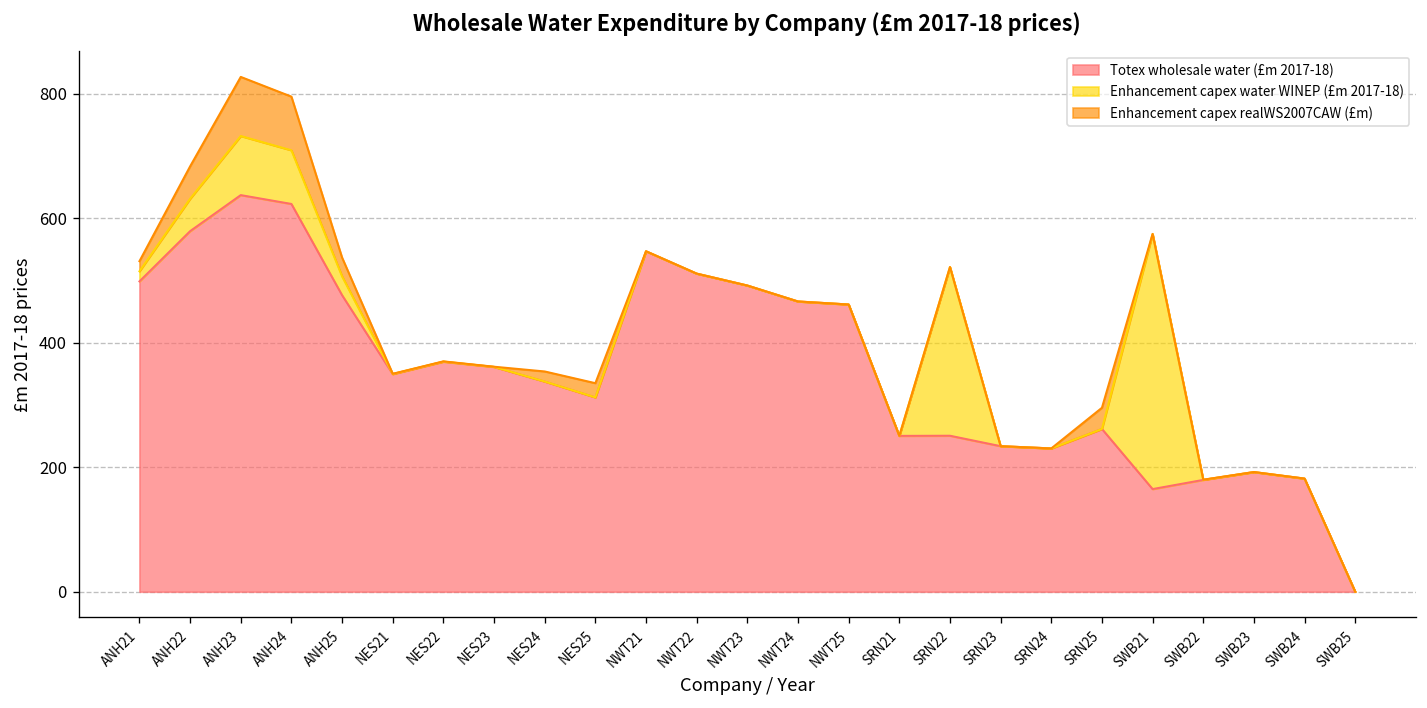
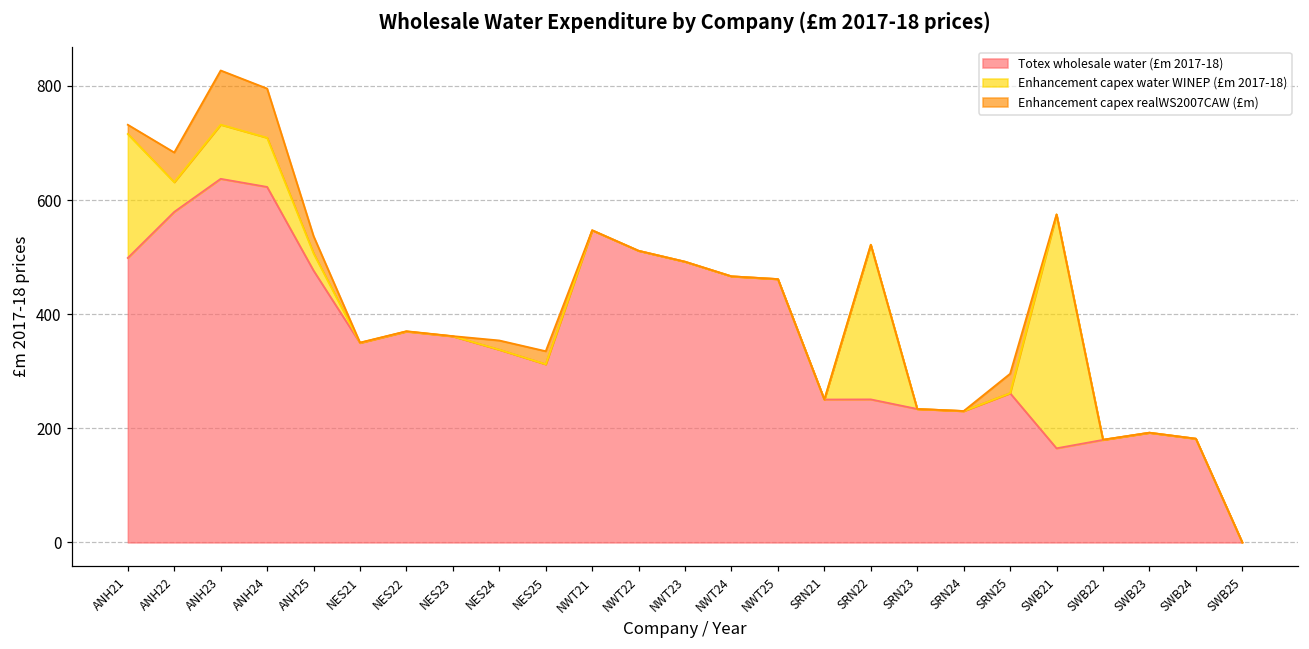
Enhancement capex water WINEP (£m 2017-18), ANH21: 20 -> 220
